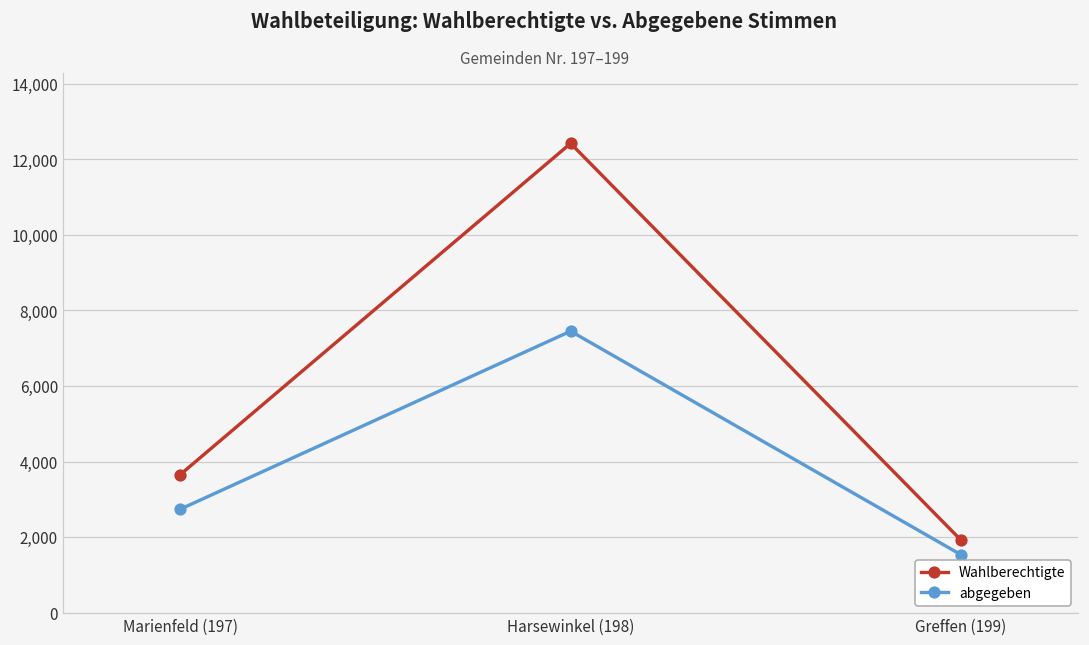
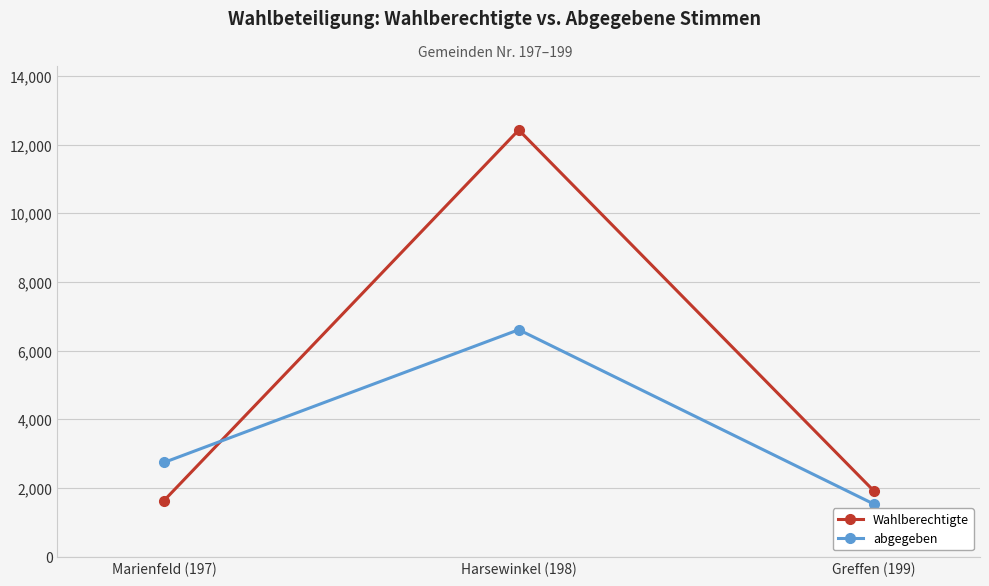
Wahlberechtigte, Marienfeld (197): 3,700 -> 1,600
abgegeben, Harsewinkel (198): 7,500 -> 6,600
